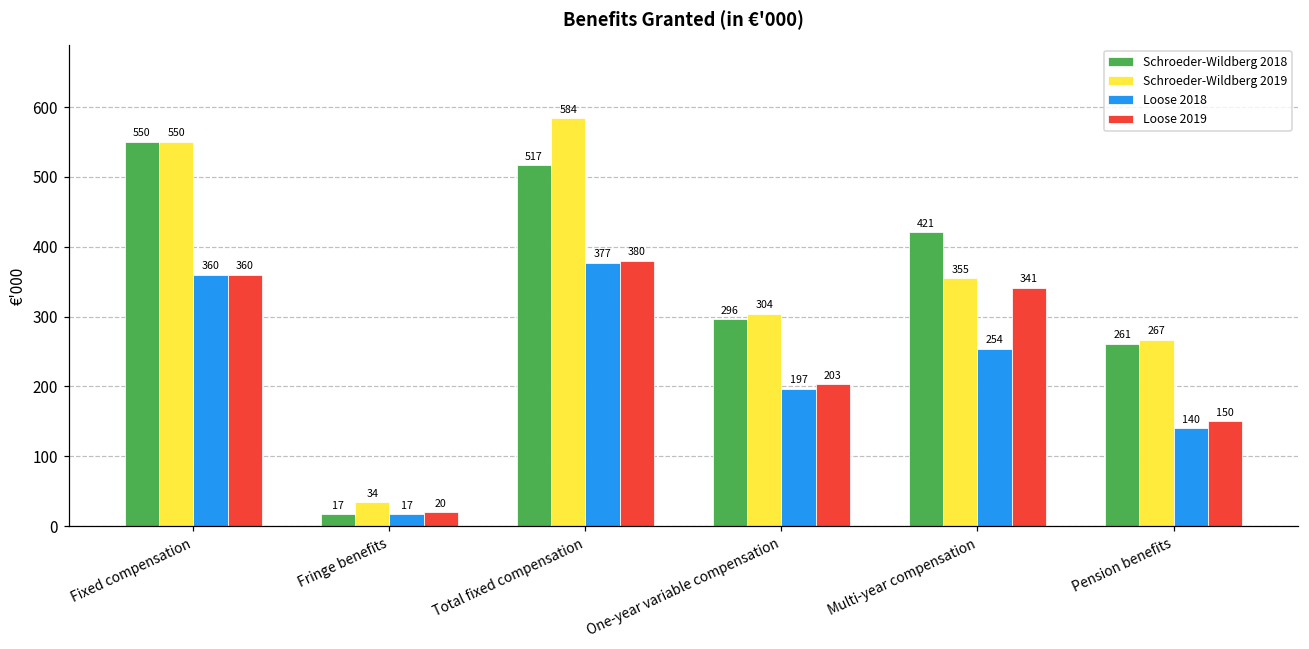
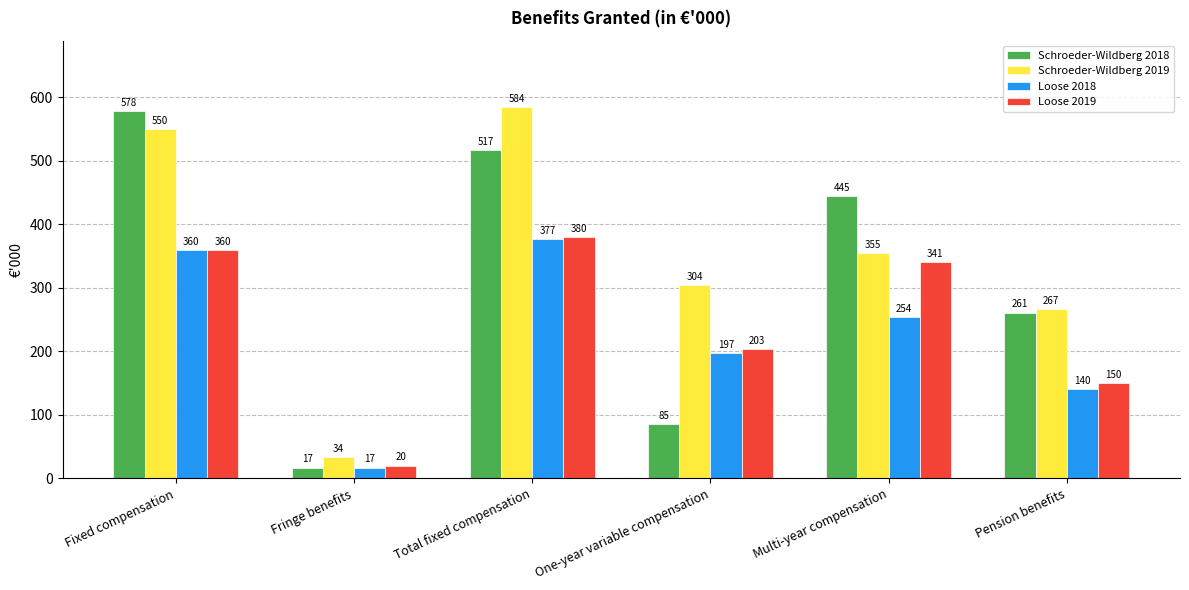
Schroeder-Wildberg 2018, Fixed compensation: 550 -> 578
Schroeder-Wildberg 2018, One-year variable compensation: 296 -> 85
Schroeder-Wildberg 2018, Multi-year compensation: 421 -> 445
